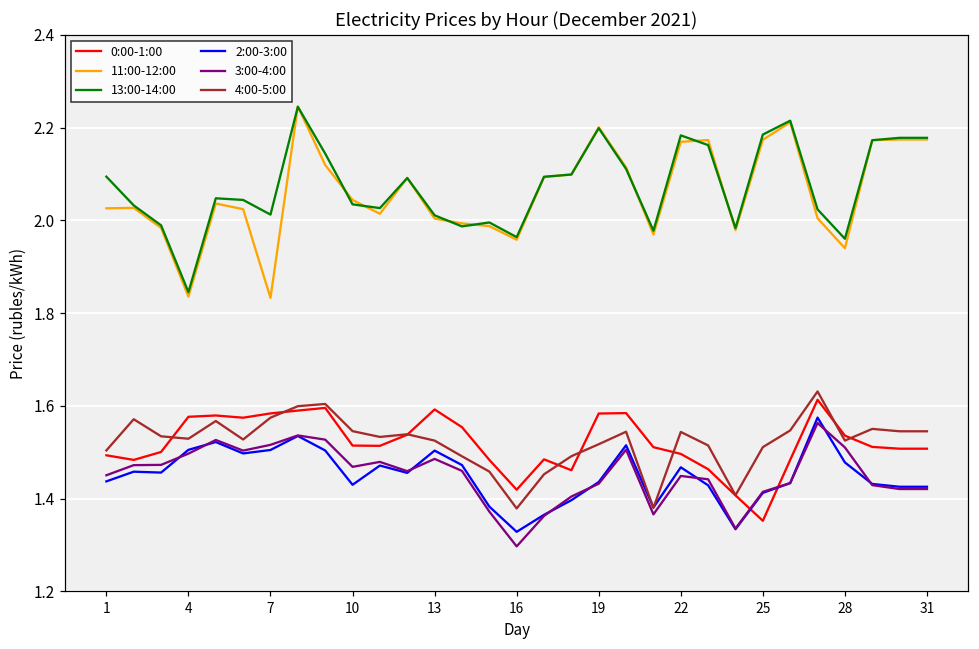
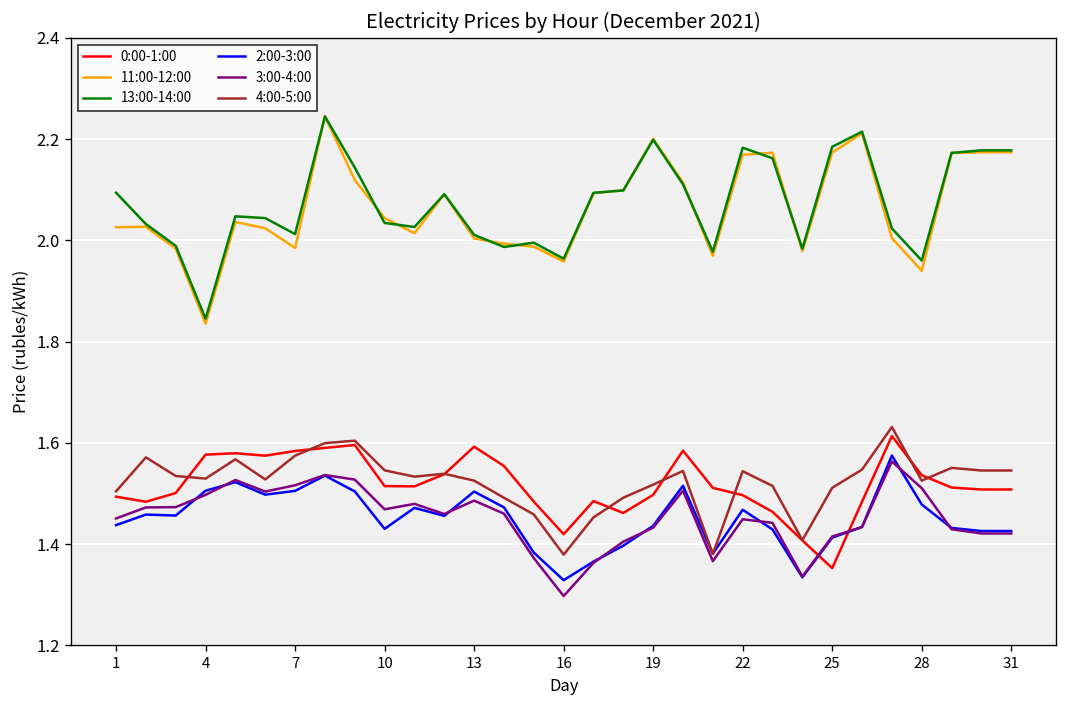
11:00-12:00, 7: 1.83 -> 1.98
0:00-1:00, 19: 1.58 -> 1.50
